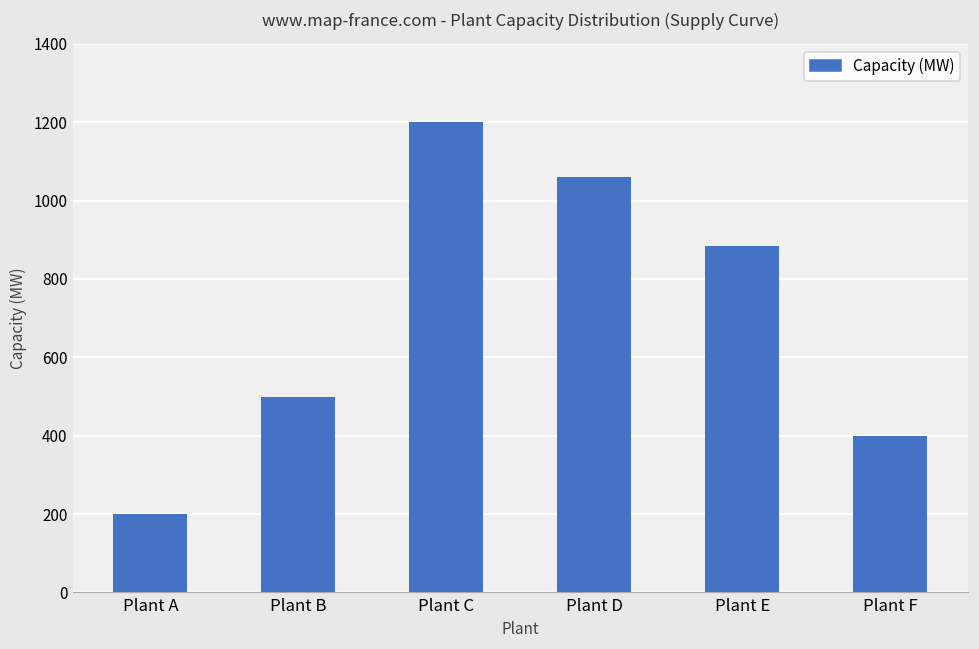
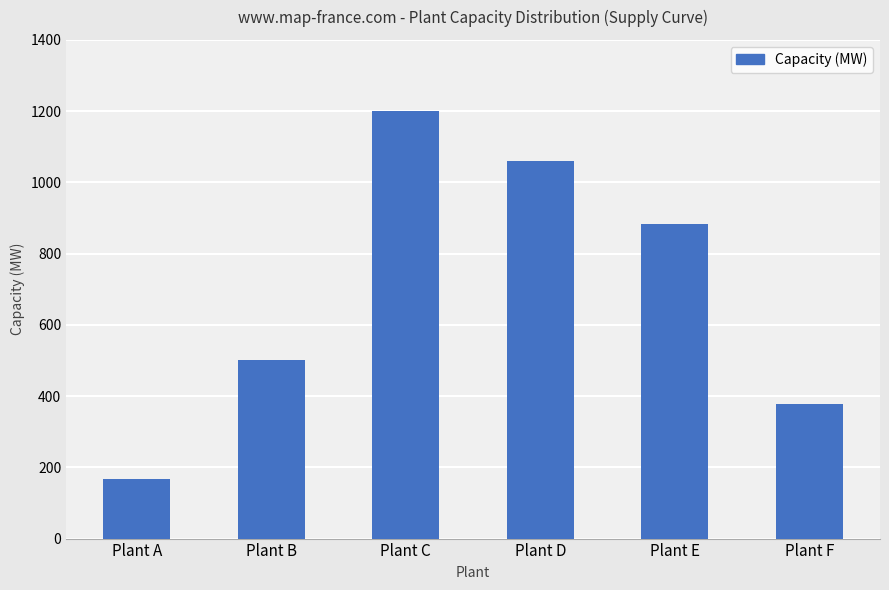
Plant A: 200 -> 170
Plant F: 400 -> 380
